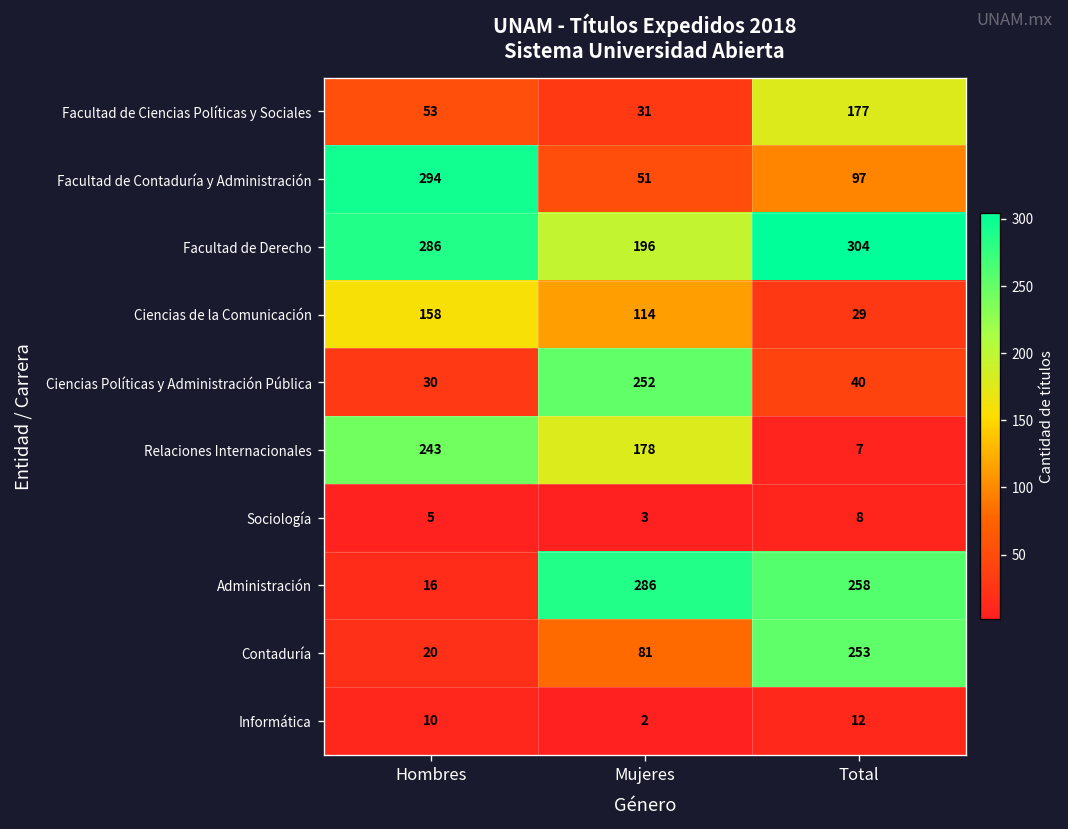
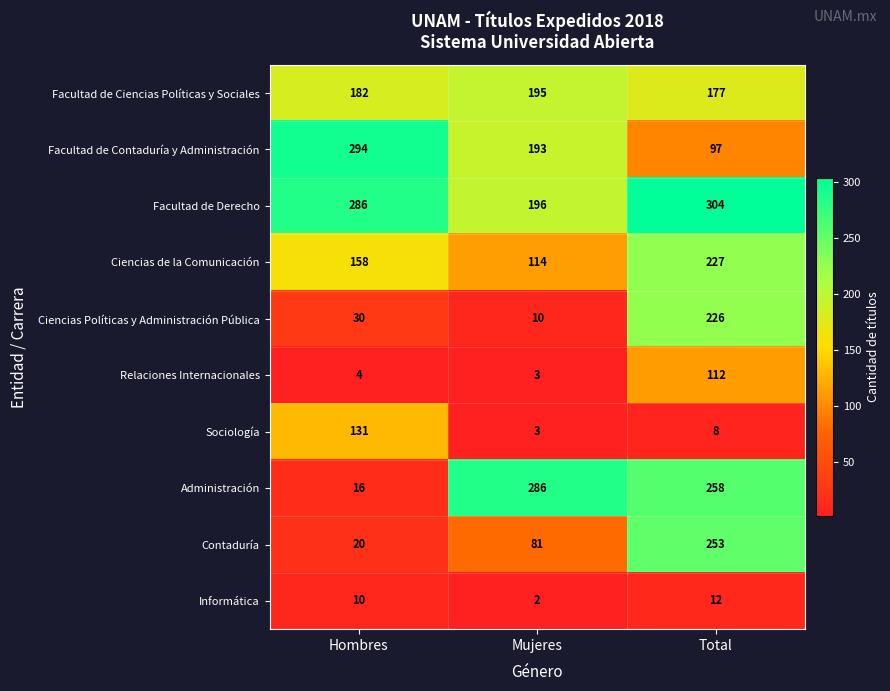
Facultad de Ciencias Políticas y Sociales, Hombres: 53 -> 182
Facultad de Ciencias Políticas y Sociales, Mujeres: 31 -> 195
Facultad de Contaduría y Administración, Mujeres: 51 -> 193
Ciencias de la Comunicación, Total: 29 -> 227
Ciencias Políticas y Administración Pública, Mujeres: 252 -> 10
Ciencias Políticas y Administración Pública, Total: 40 -> 226
Relaciones Internacionales, Hombres: 243 -> 4
Relaciones Internacionales, Mujeres: 178 -> 3
Relaciones Internacionales, Total: 7 -> 112
Sociología, Hombres: 5 -> 131
